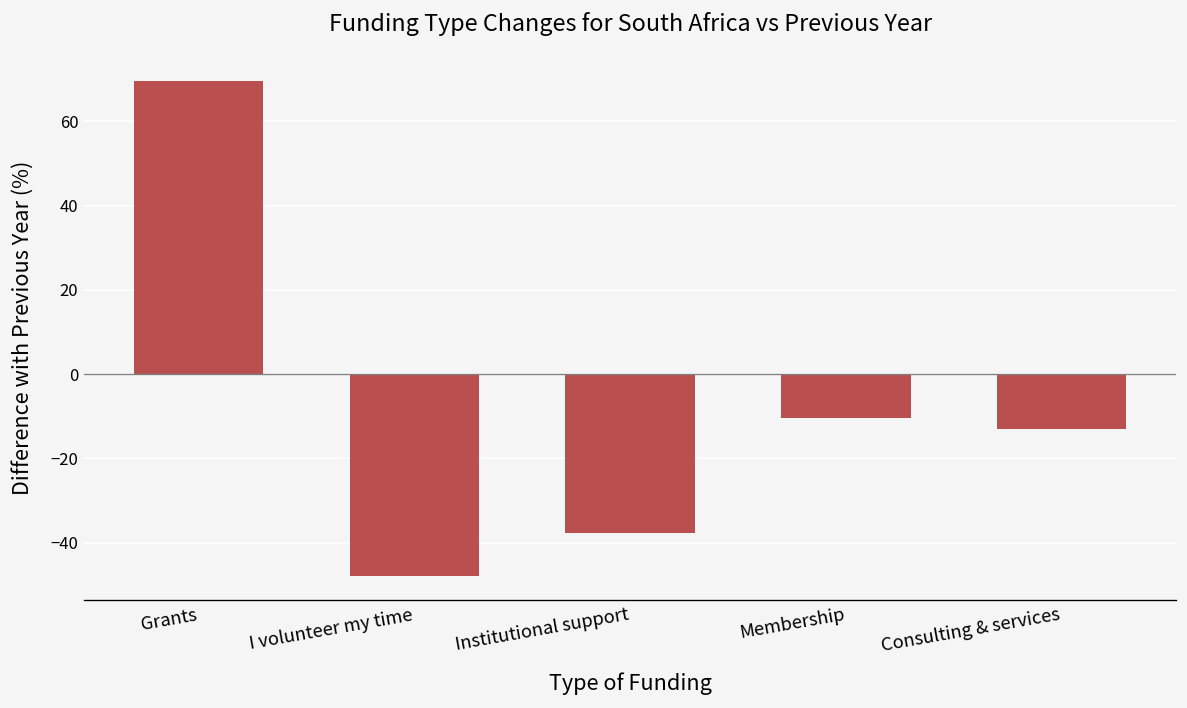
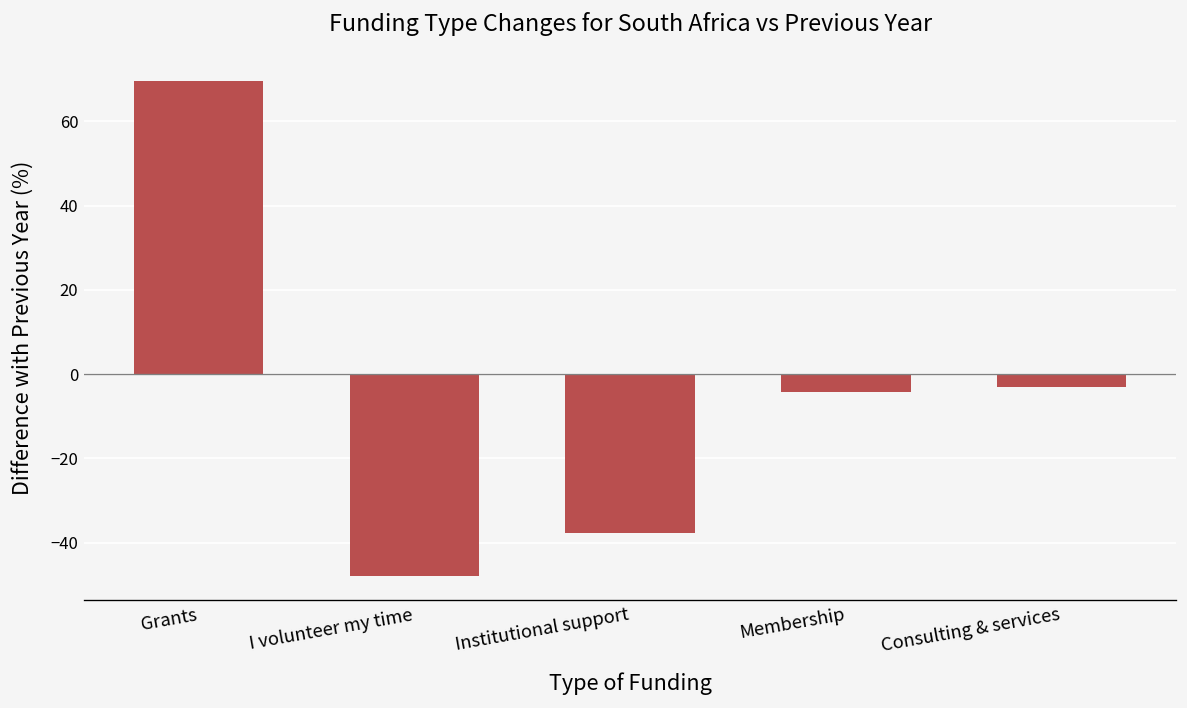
Membership: -10 -> -4
Consulting & services: -13 -> -3
